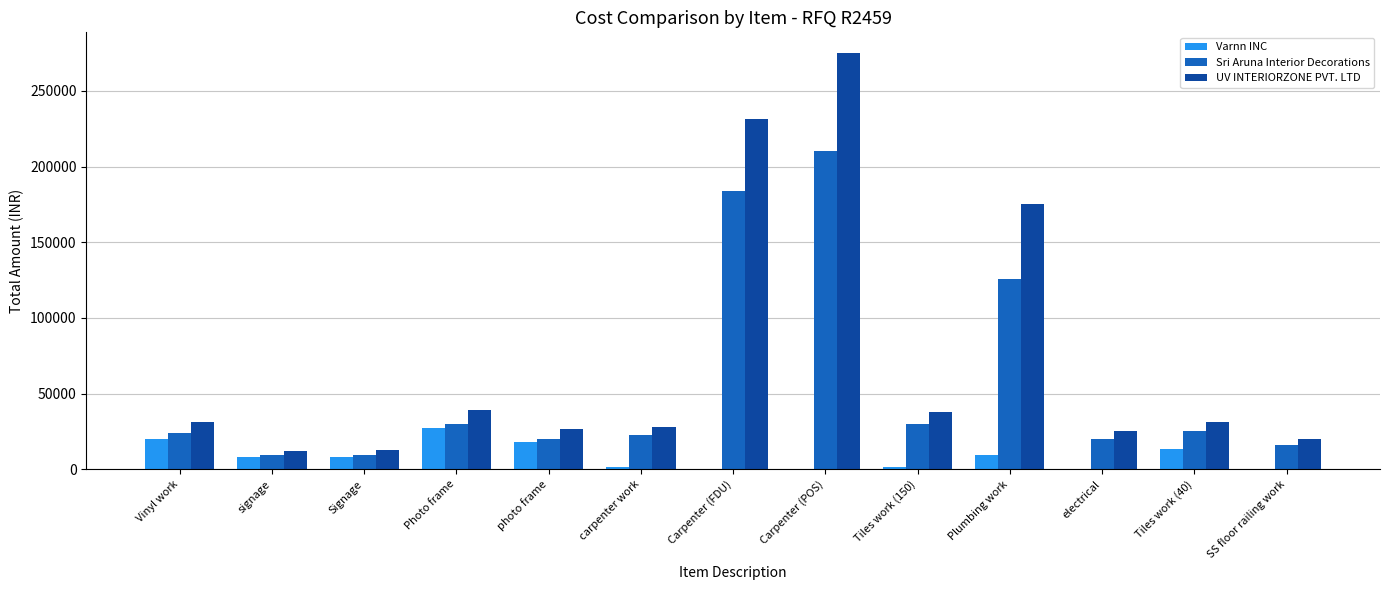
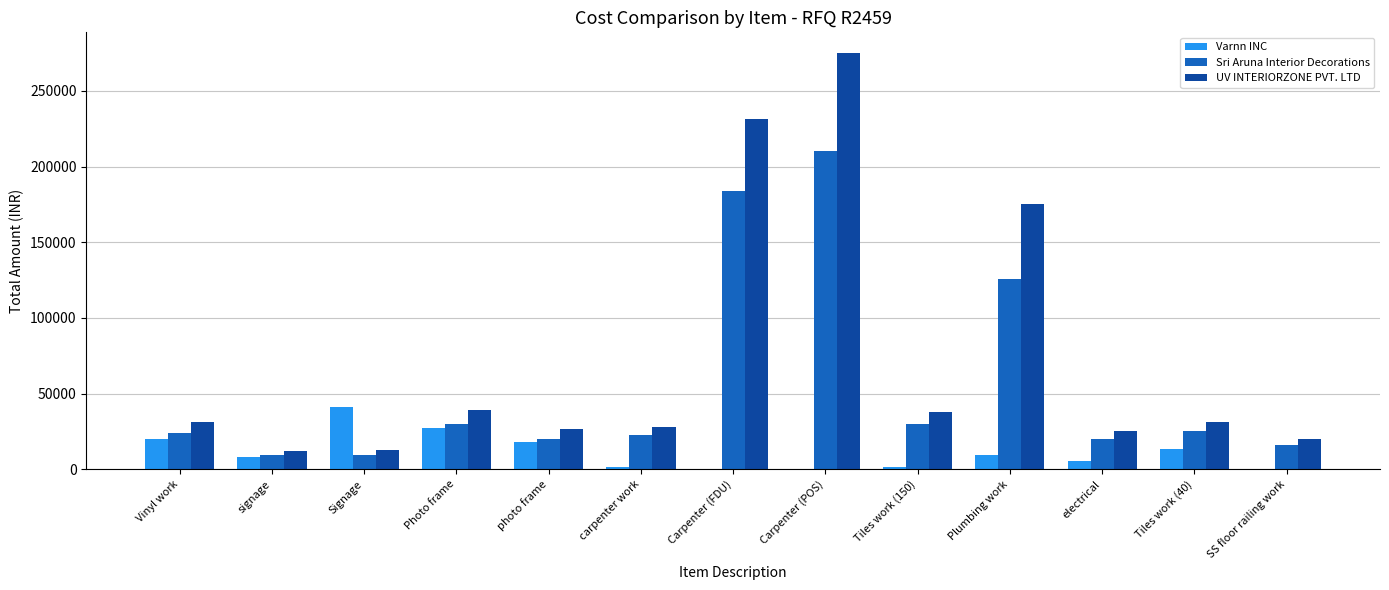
Varnn INC, Signage: 8000 -> 41000
Varnn INC, electrical: 0 -> 6000
